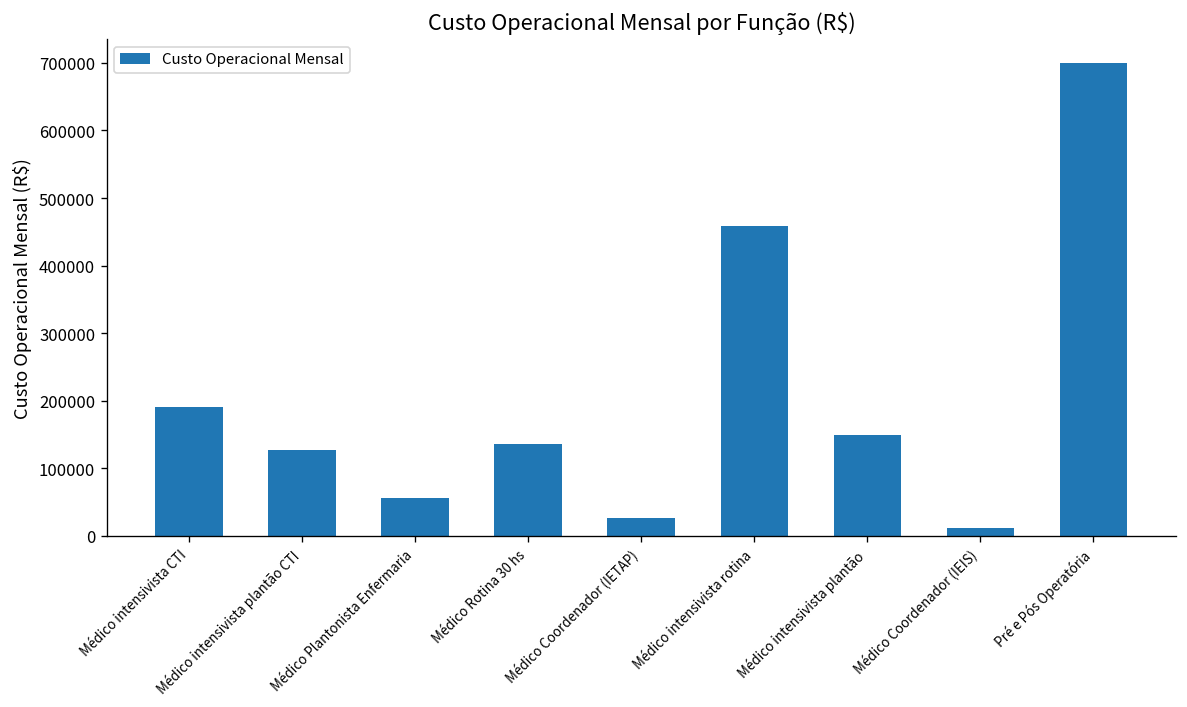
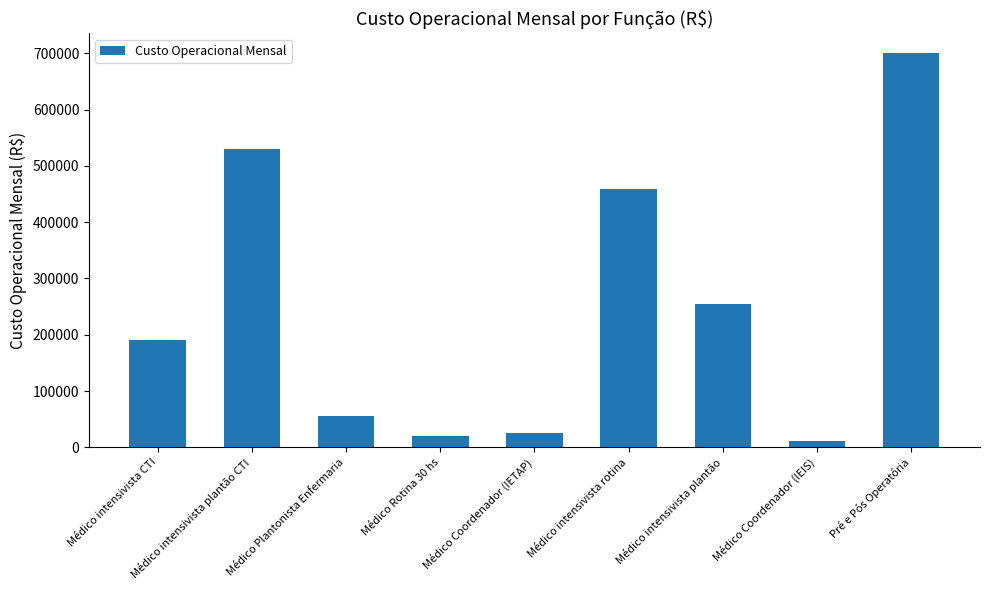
Médico intensivista plantão CTI: 130000 -> 530000
Médico Rotina 30 hs: 140000 -> 20000
Médico intensivista plantão: 150000 -> 250000
